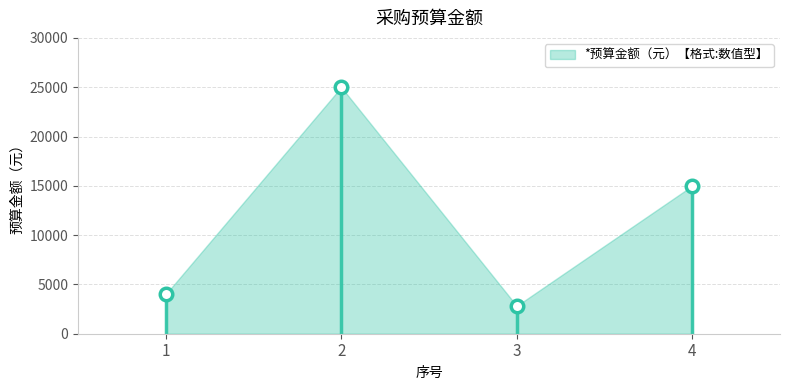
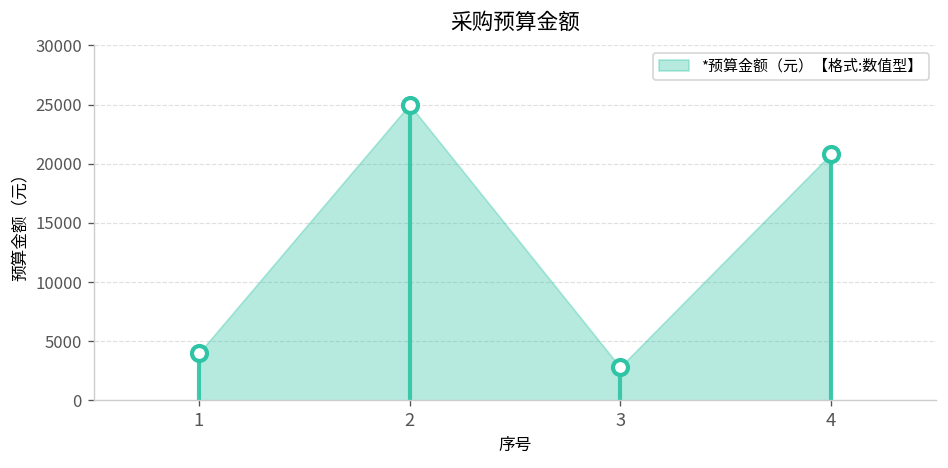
*预算金额（元）【格式:数值型】, 4: 15000 -> 21000
